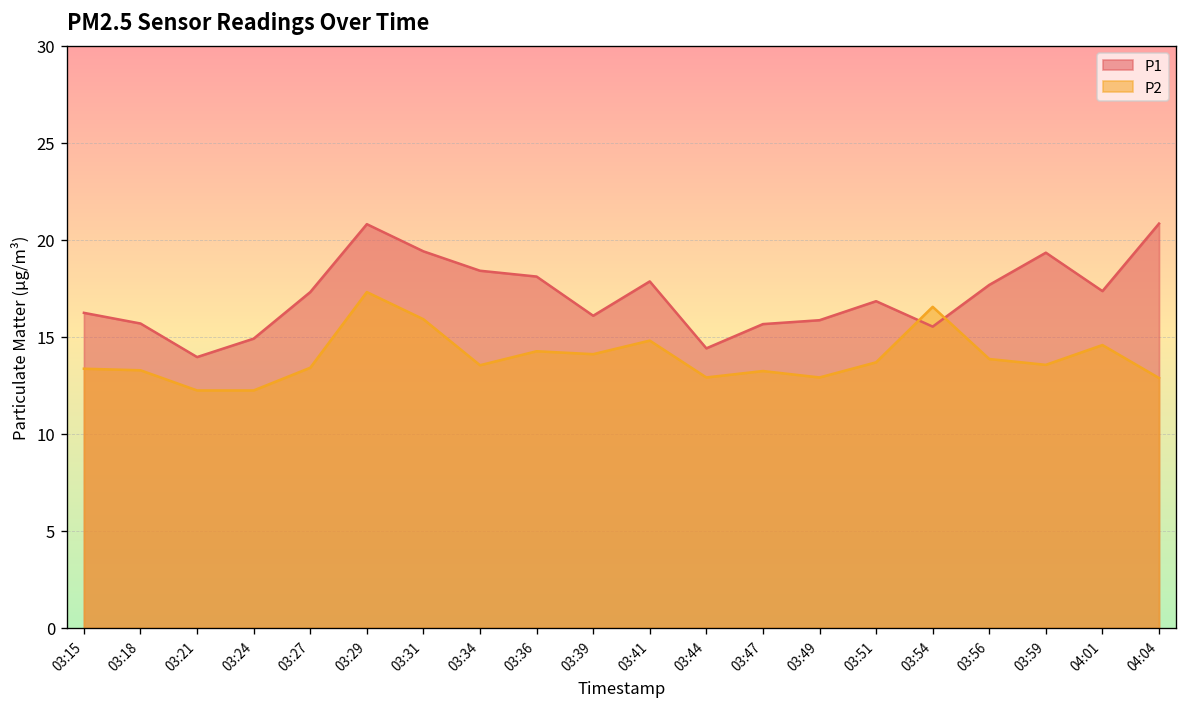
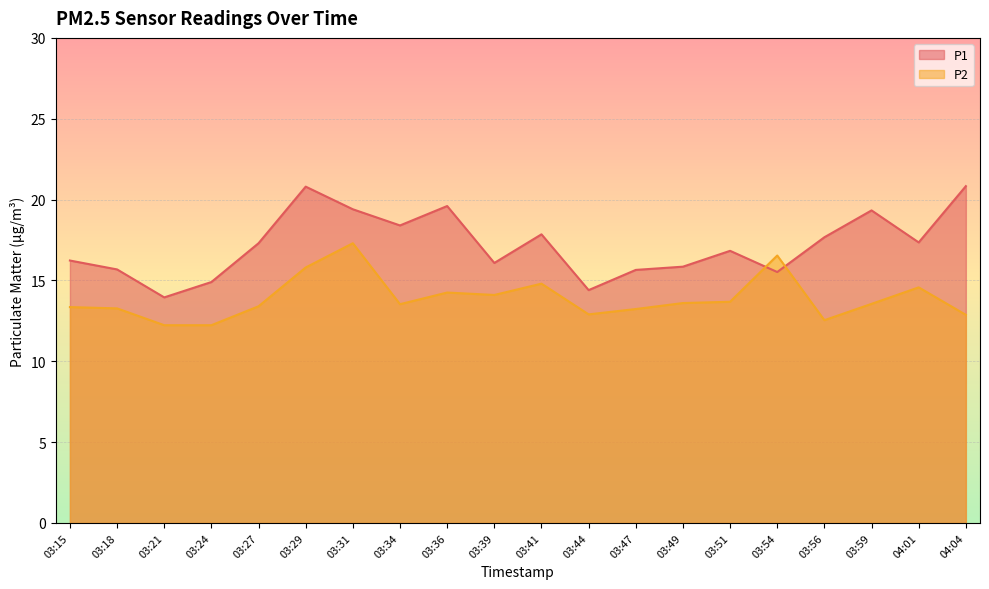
P2, 03:29: 17.3 -> 15.8
P2, 03:31: 15.9 -> 17.3
P1, 03:36: 18.1 -> 19.6
P2, 03:49: 12.9 -> 13.6
P2, 03:56: 13.9 -> 12.5
